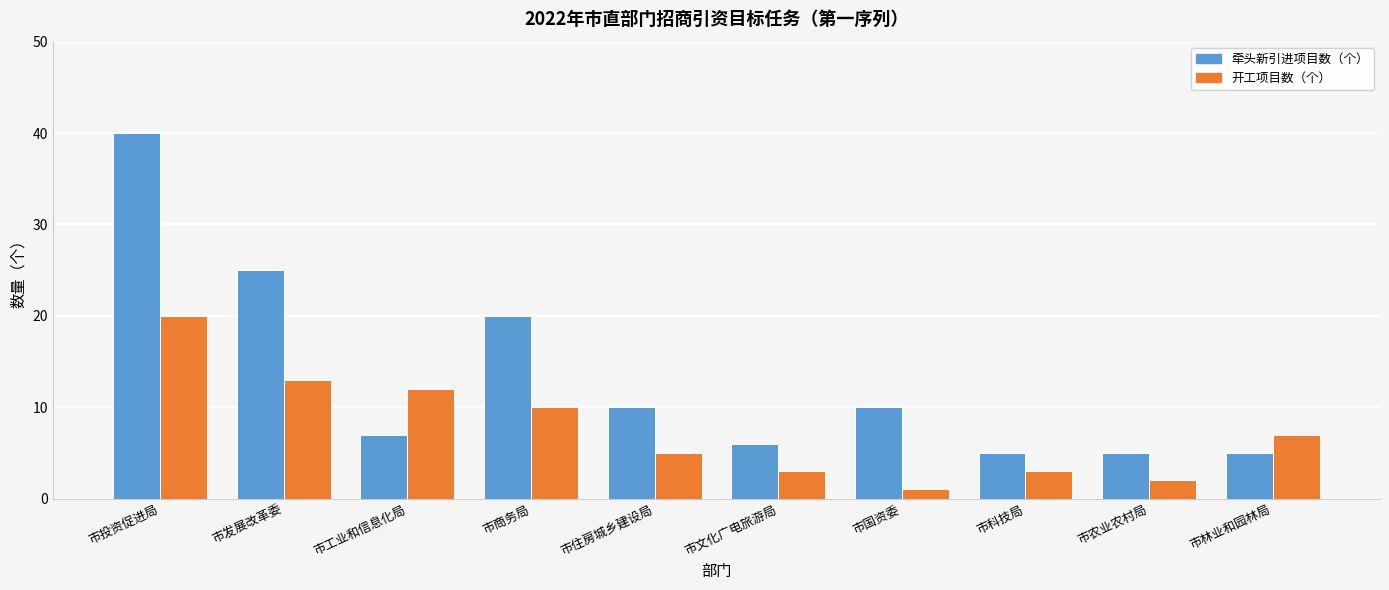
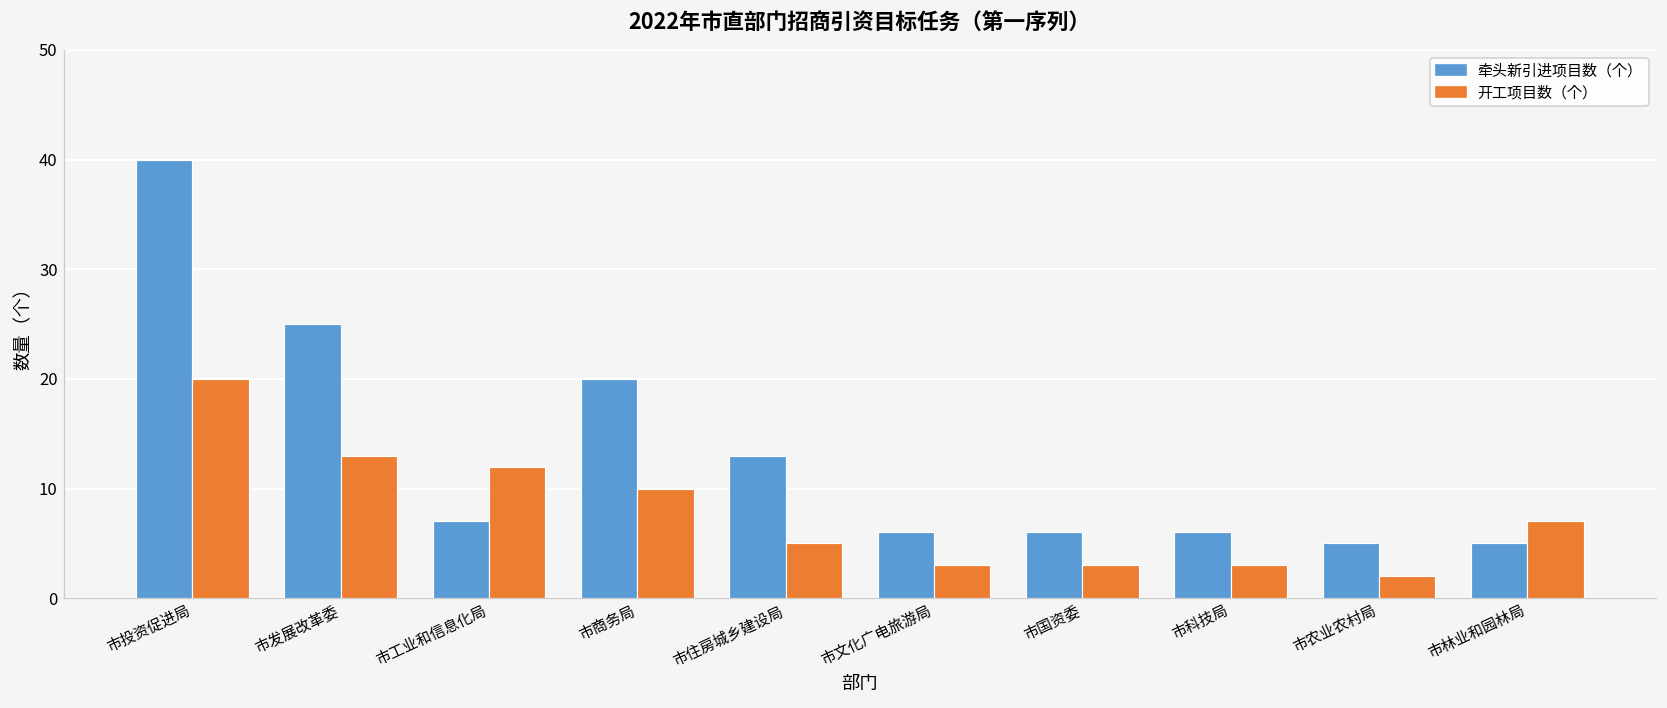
牵头新引进项目数（个）, 市住房城乡建设局: 10 -> 13
牵头新引进项目数（个）, 市国资委: 10 -> 6
开工项目数（个）, 市国资委: 1 -> 3
牵头新引进项目数（个）, 市科技局: 5 -> 6
